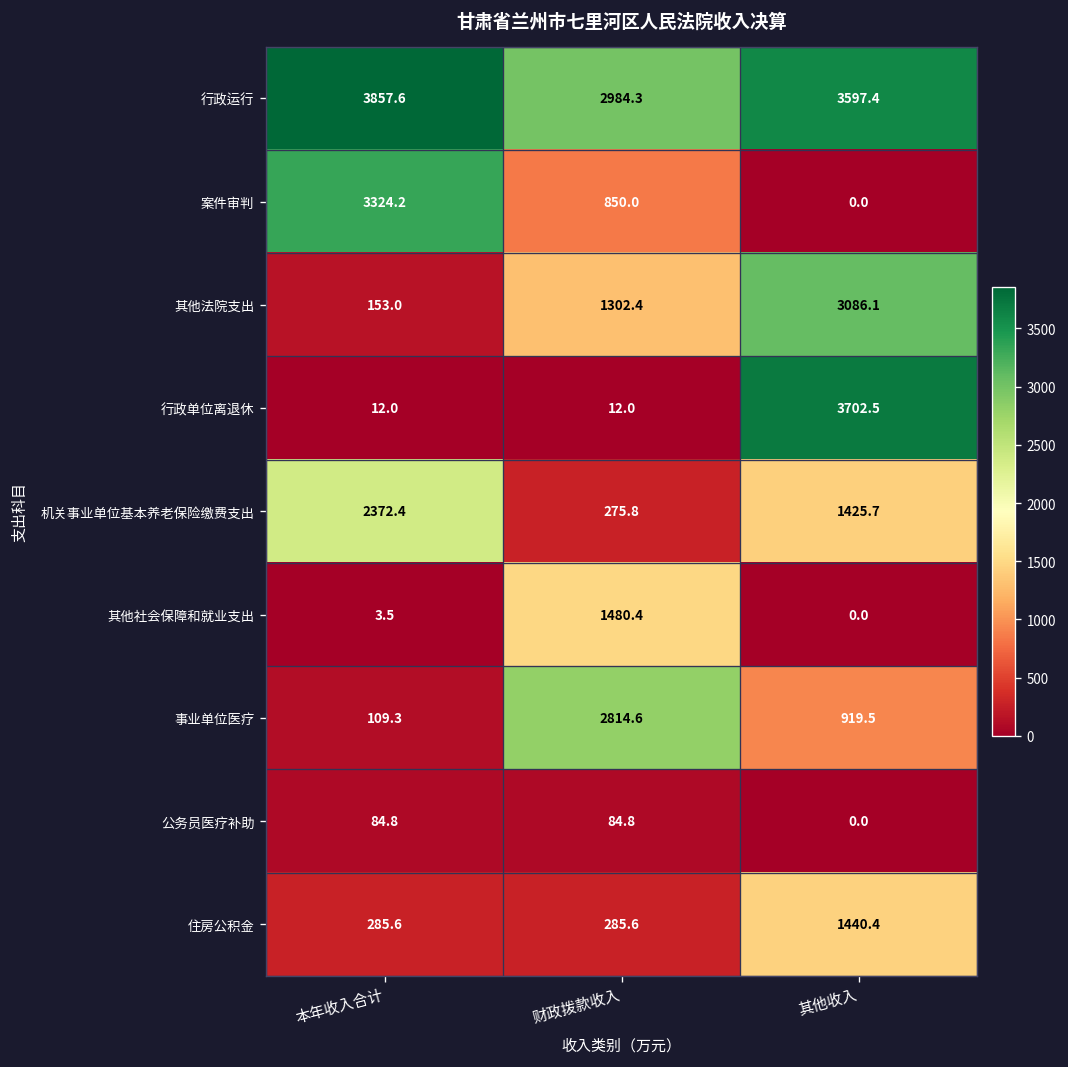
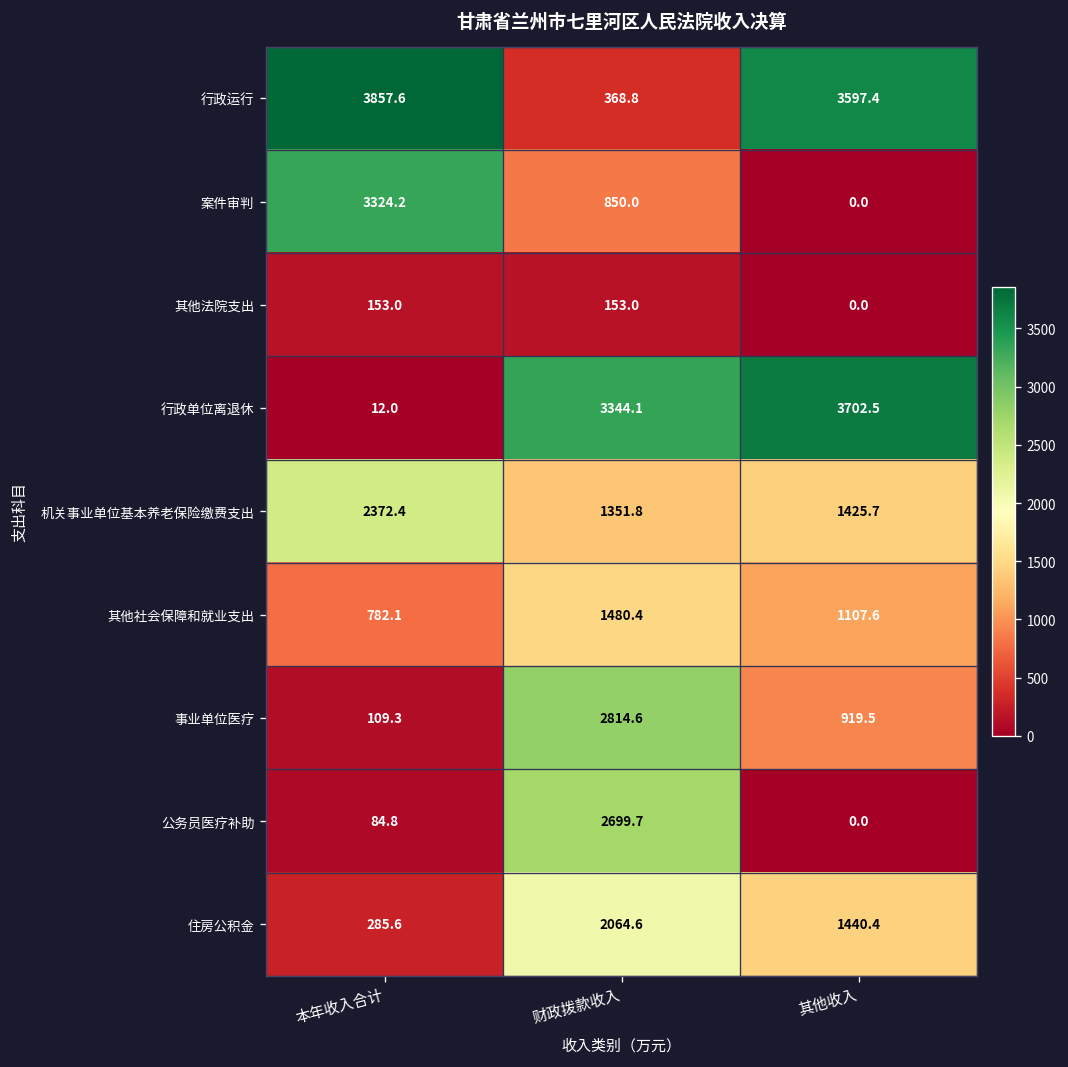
行政运行, 财政拨款收入: 2984.3 -> 368.8
其他法院支出, 财政拨款收入: 1302.4 -> 153.0
其他法院支出, 其他收入: 3086.1 -> 0.0
行政单位离退休, 财政拨款收入: 12.0 -> 3344.1
机关事业单位基本养老保险缴费支出, 财政拨款收入: 275.8 -> 1351.8
其他社会保障和就业支出, 本年收入合计: 3.5 -> 782.1
其他社会保障和就业支出, 其他收入: 0.0 -> 1107.6
公务员医疗补助, 财政拨款收入: 84.8 -> 2699.7
住房公积金, 财政拨款收入: 285.6 -> 2064.6
